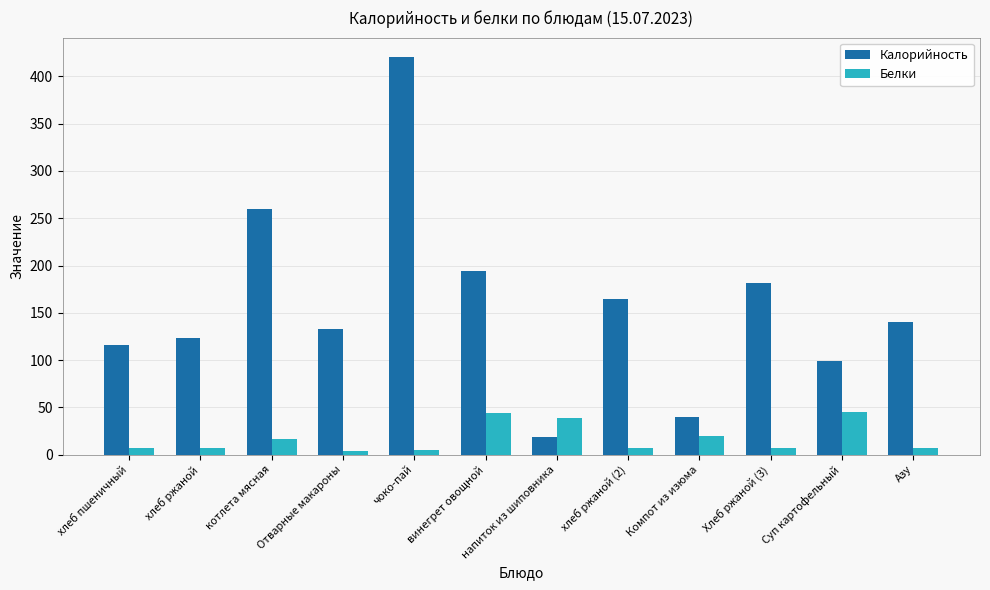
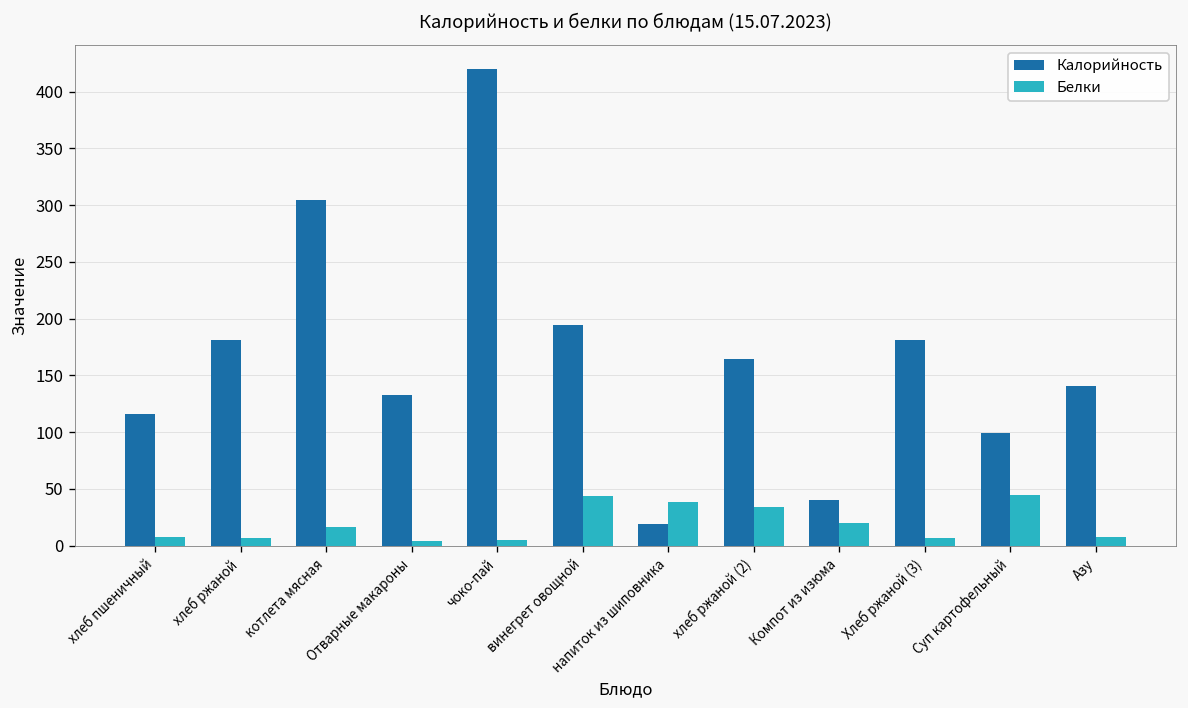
Калорийность, хлеб ржаной: 120 -> 180
Калорийность, котлета мясная: 260 -> 300
Белки, хлеб ржаной (2): 10 -> 30
